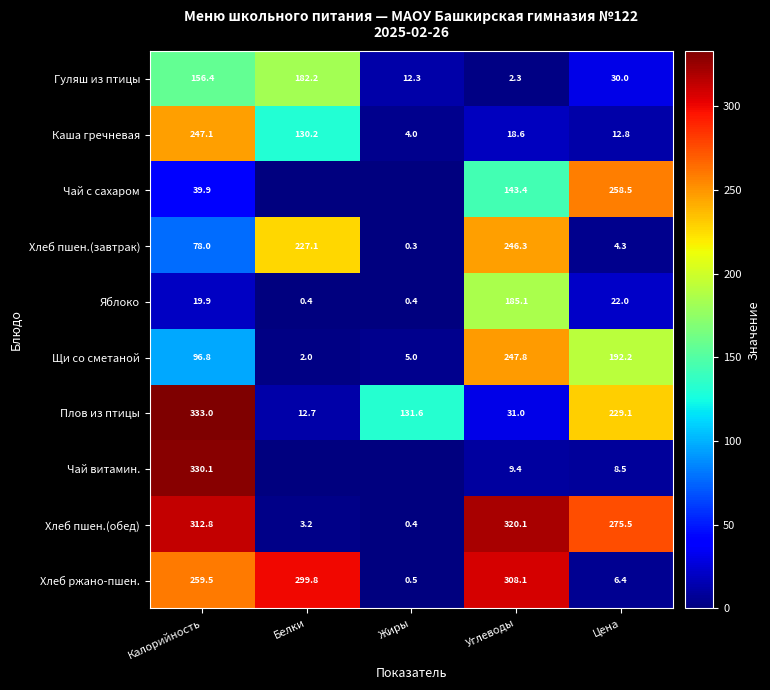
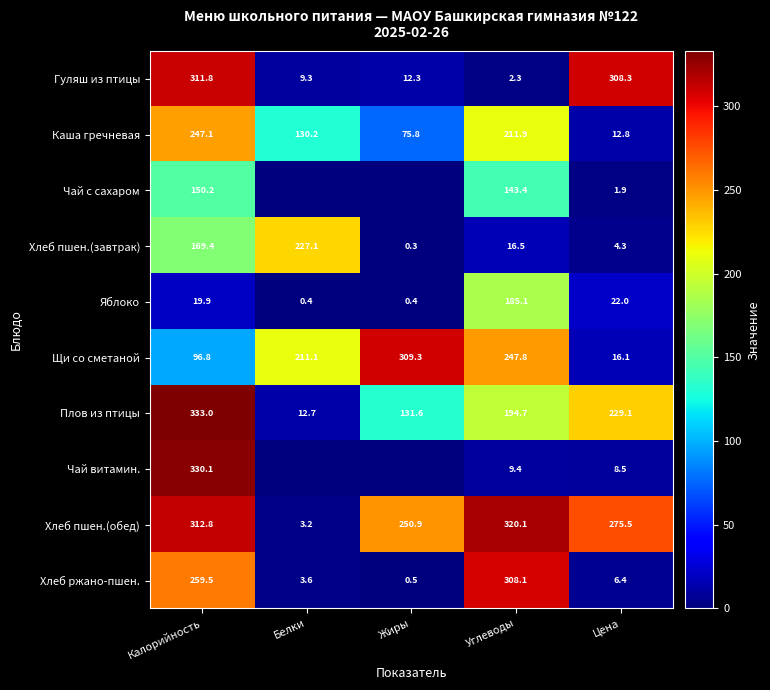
Гуляш из птицы, Калорийность: 156.4 -> 311.8
Гуляш из птицы, Белки: 182.2 -> 9.3
Гуляш из птицы, Цена: 30.0 -> 308.3
Каша гречневая, Жиры: 4.0 -> 75.8
Каша гречневая, Углеводы: 18.6 -> 211.9
Чай с сахаром, Калорийность: 39.9 -> 150.2
Чай с сахаром, Цена: 258.5 -> 1.9
Хлеб пшен.(завтрак), Калорийность: 78.0 -> 169.4
Хлеб пшен.(завтрак), Углеводы: 246.3 -> 16.5
Щи со сметаной, Белки: 2.0 -> 211.1
Щи со сметаной, Жиры: 5.0 -> 309.3
Щи со сметаной, Цена: 192.2 -> 16.1
Плов из птицы, Углеводы: 31.0 -> 194.7
Хлеб пшен.(обед), Жиры: 0.4 -> 250.9
Хлеб ржано-пшен., Белки: 299.8 -> 3.6
